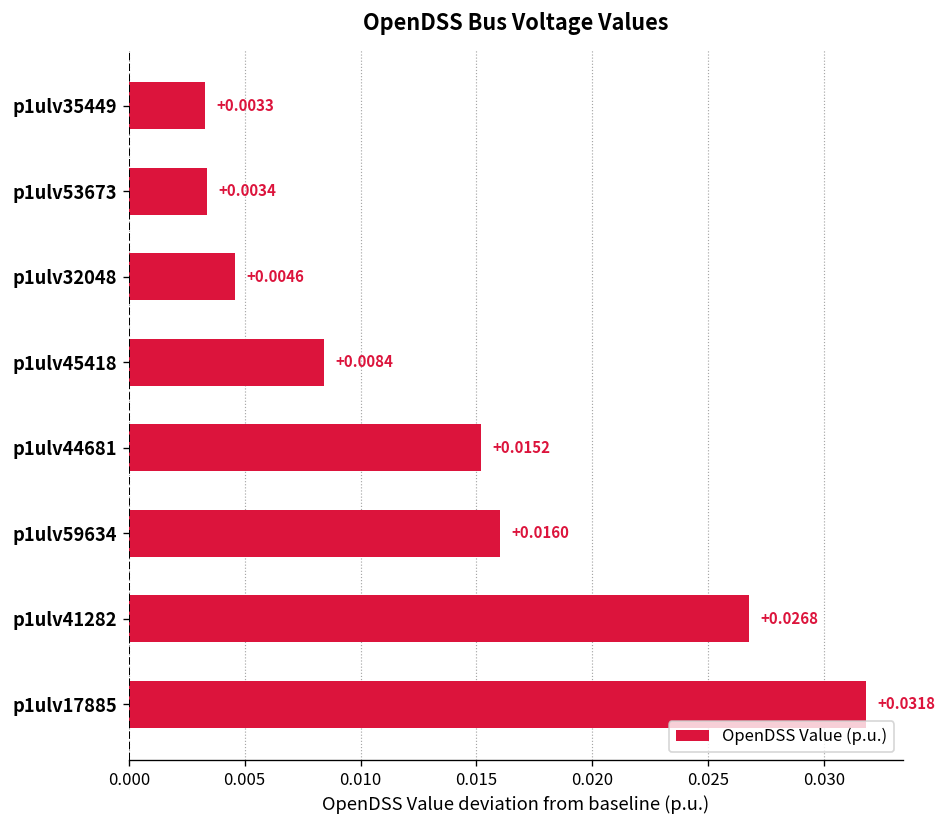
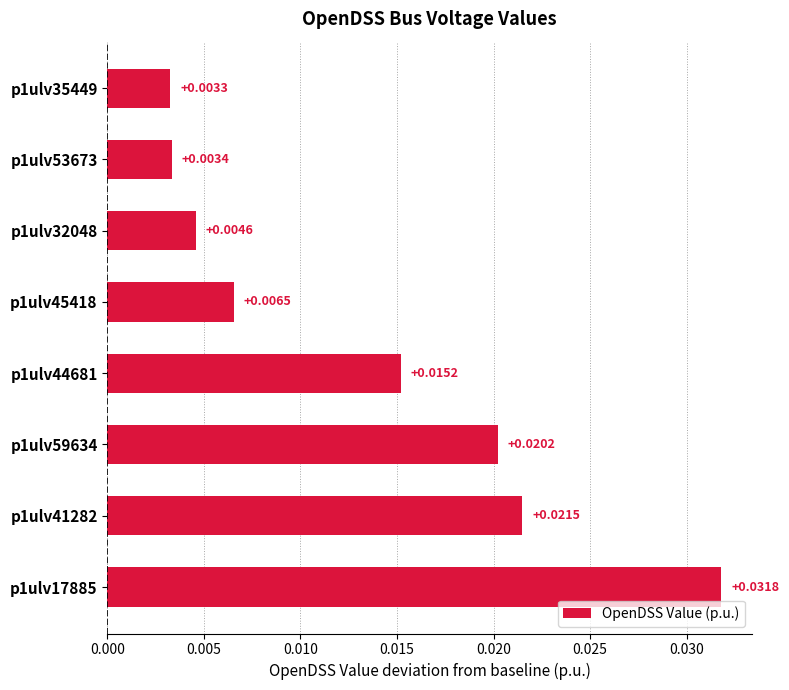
p1ulv45418: +0.0084 -> +0.0065
p1ulv59634: +0.0160 -> +0.0202
p1ulv41282: +0.0268 -> +0.0215
